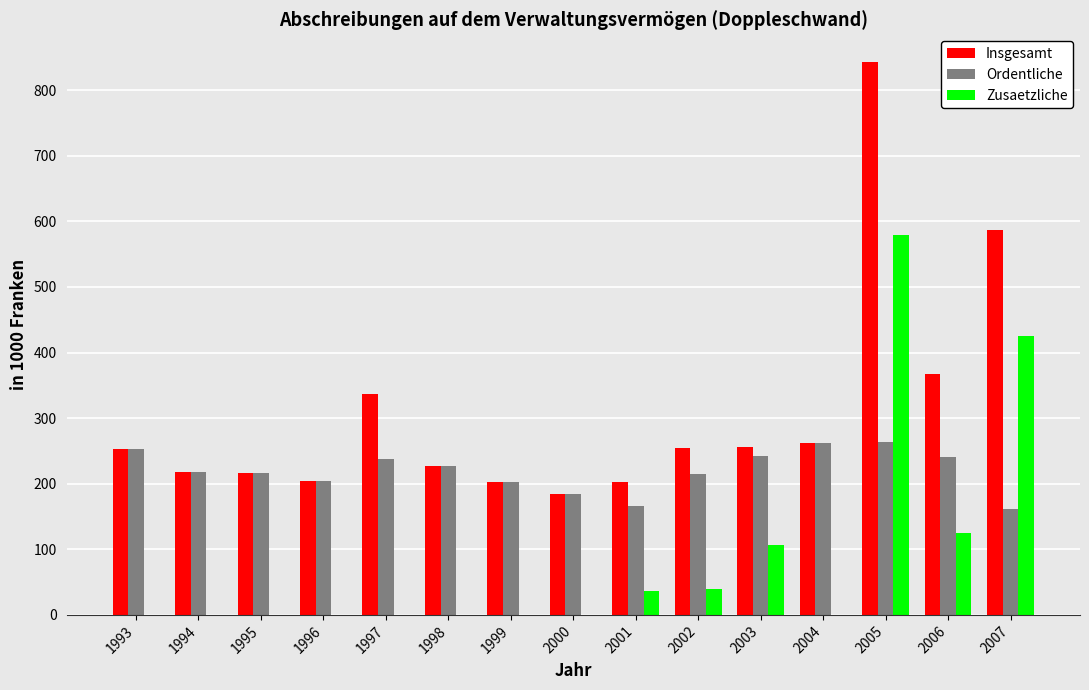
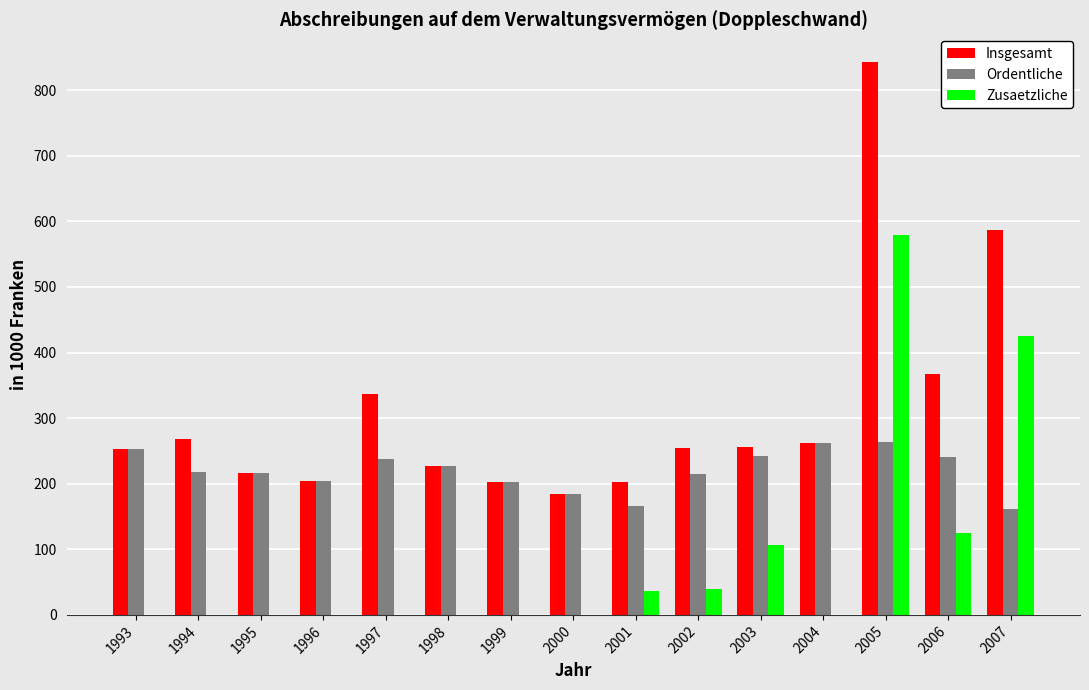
Insgesamt, 1994: 220 -> 270
